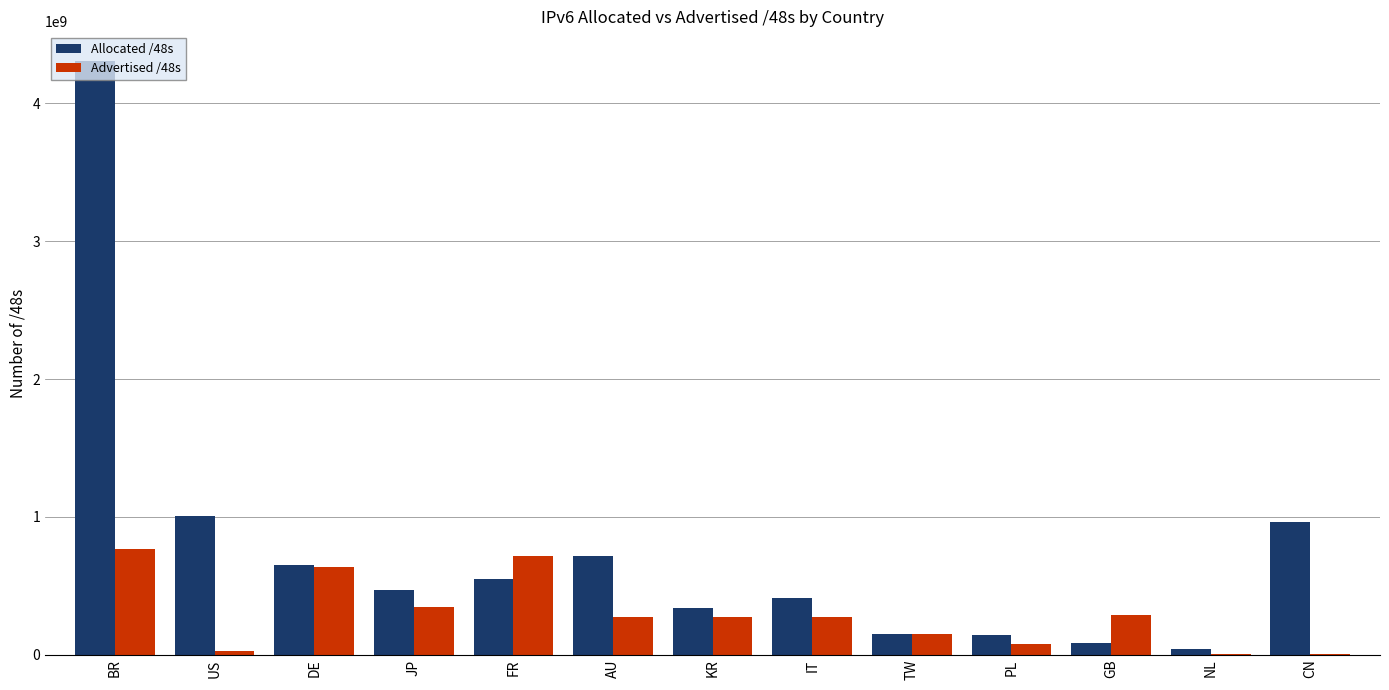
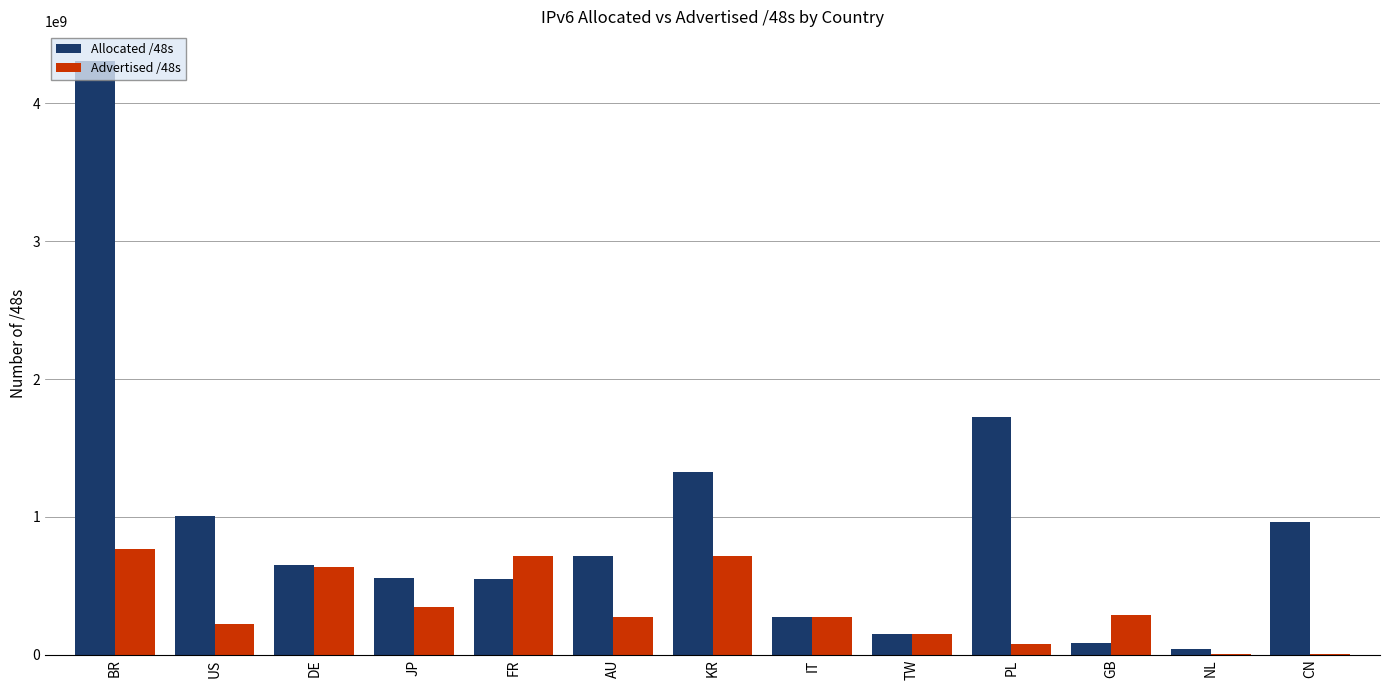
Advertised /48s, US: 30000000 -> 220000000
Allocated /48s, JP: 470000000 -> 560000000
Allocated /48s, KR: 340000000 -> 1320000000
Advertised /48s, KR: 270000000 -> 710000000
Allocated /48s, IT: 410000000 -> 270000000
Allocated /48s, PL: 140000000 -> 1720000000
